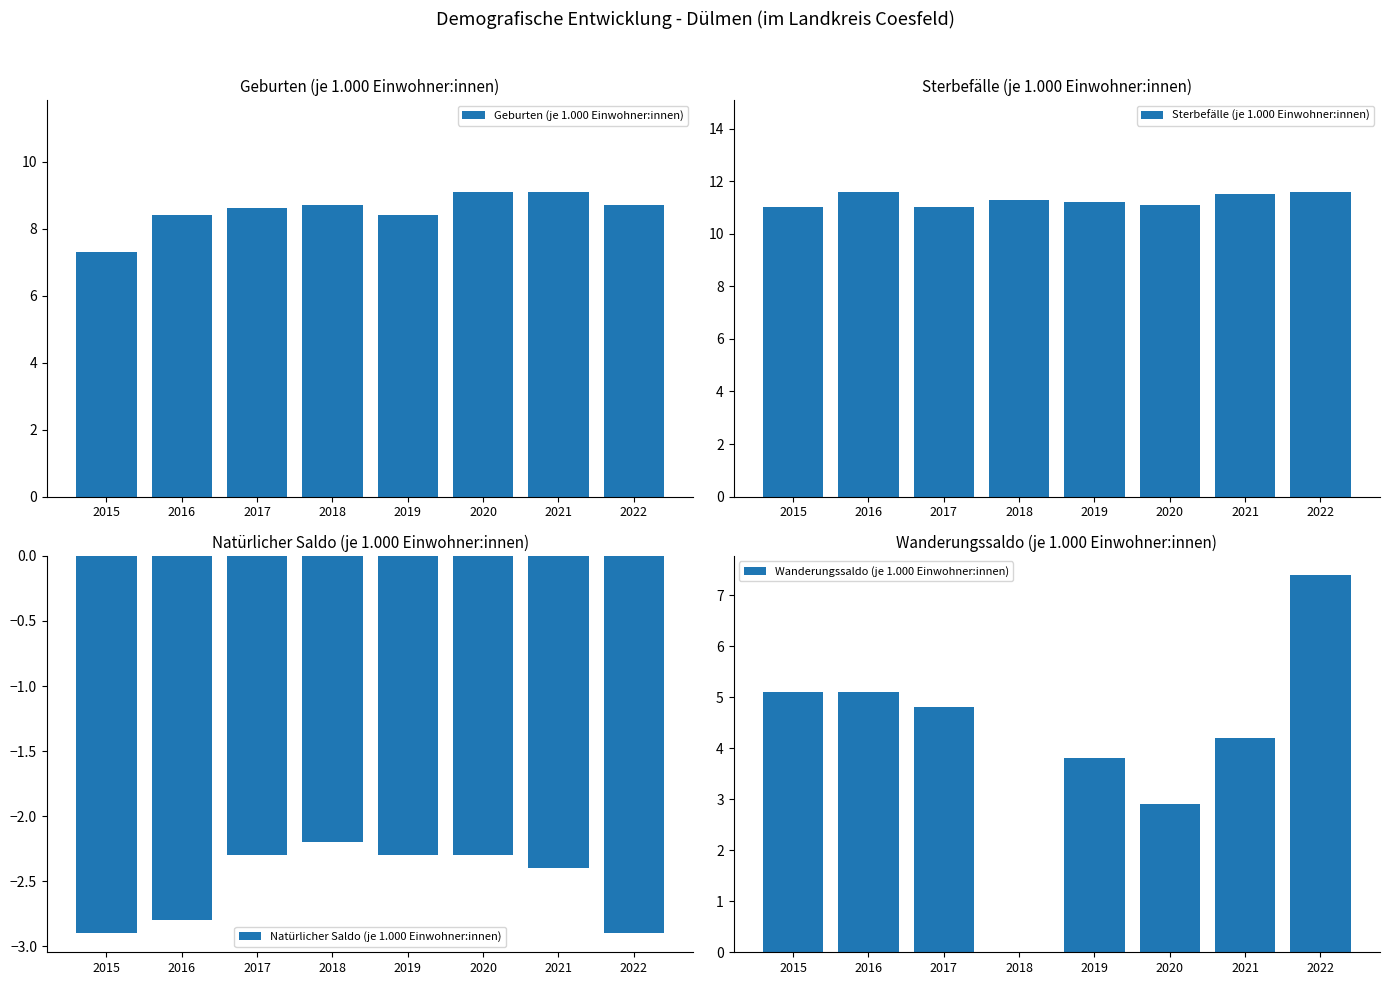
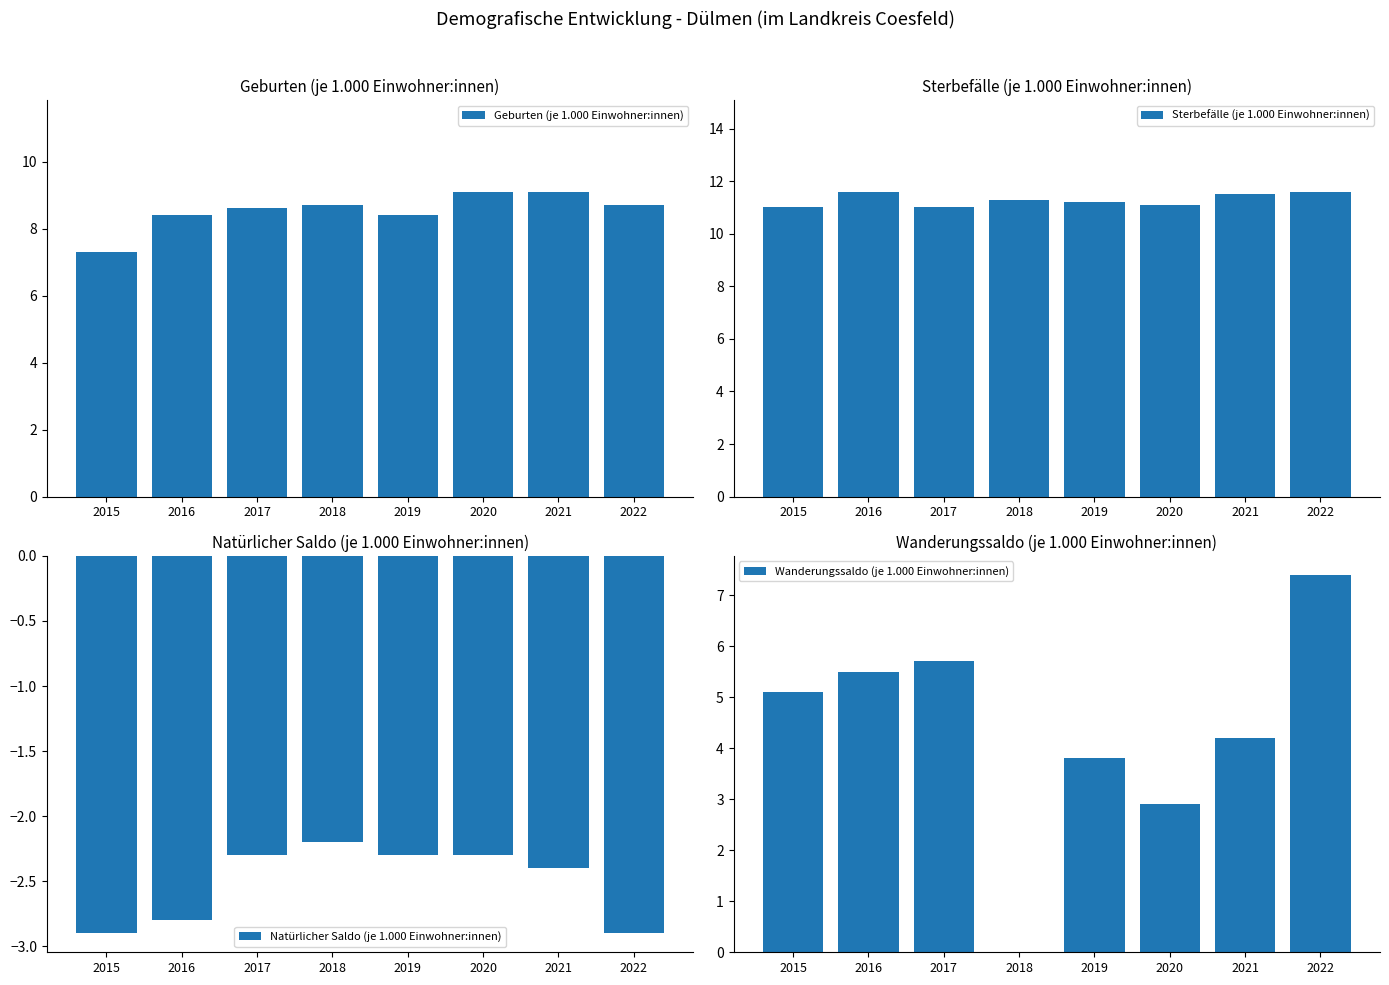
Wanderungssaldo (je 1.000 Einwohner:innen), 2016: 5.1 -> 5.5
Wanderungssaldo (je 1.000 Einwohner:innen), 2017: 4.8 -> 5.7
